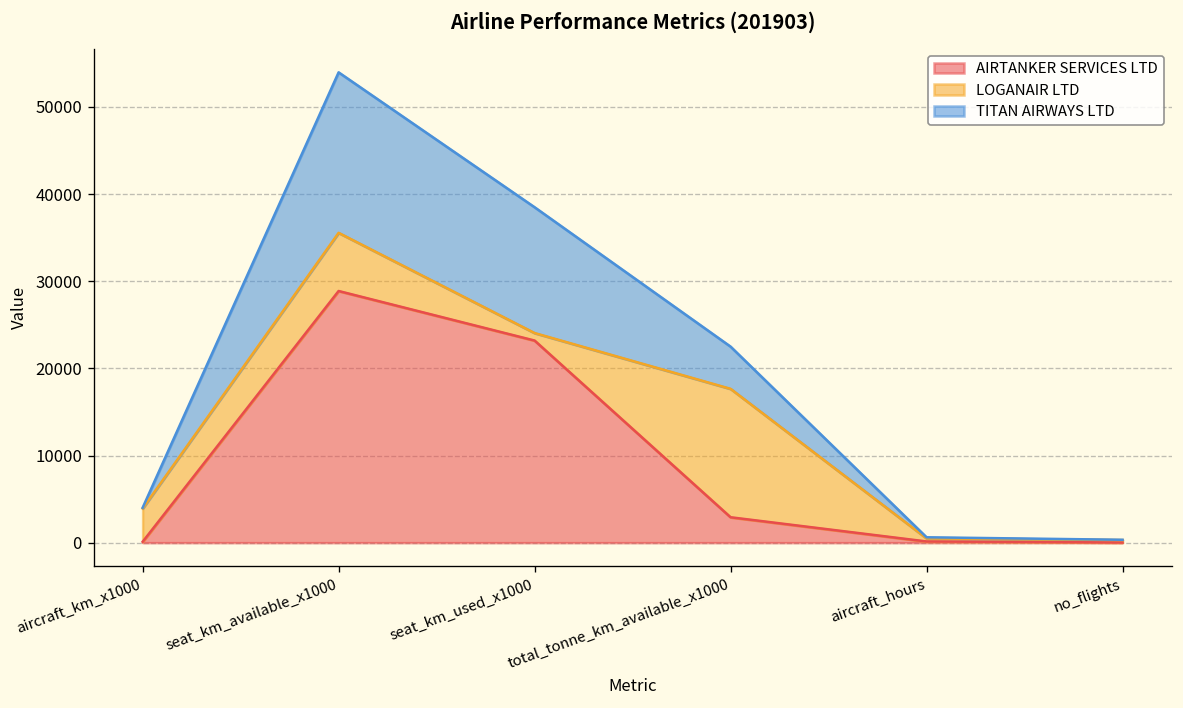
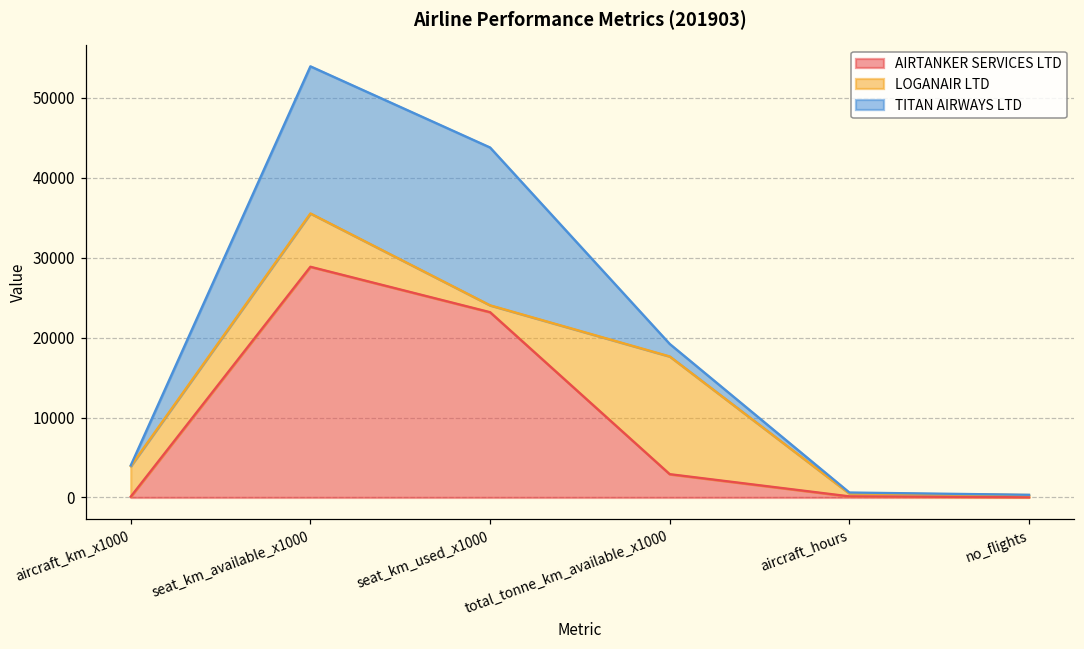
TITAN AIRWAYS LTD, seat_km_used_x1000: 14000 -> 20000
TITAN AIRWAYS LTD, total_tonne_km_available_x1000: 5000 -> 2000
